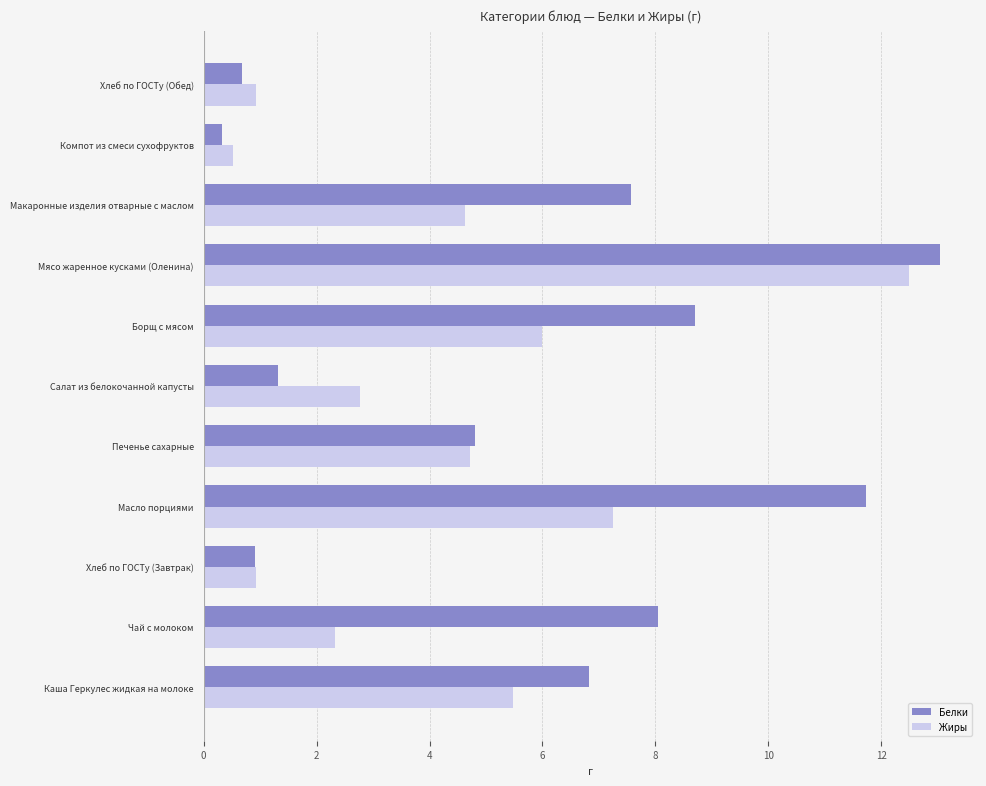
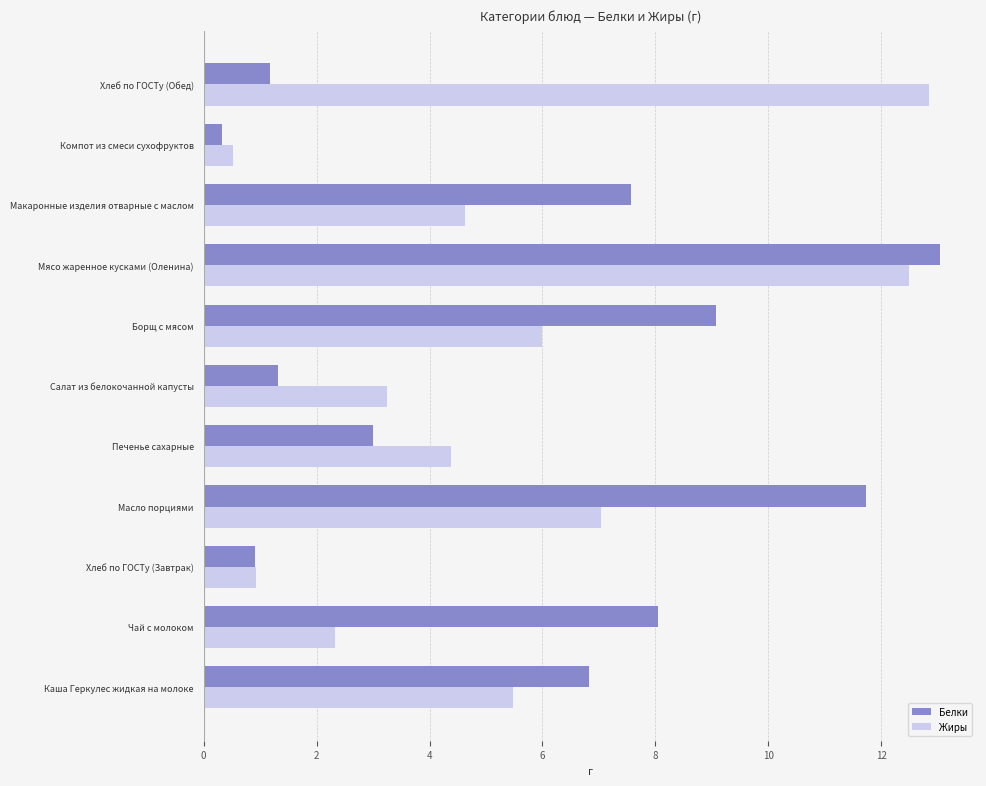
Белки, Хлеб по ГОСТу (Обед): 0.7 -> 1.2
Жиры, Хлеб по ГОСТу (Обед): 0.9 -> 12.8
Белки, Борщ с мясом: 8.7 -> 9.1
Жиры, Салат из белокочанной капусты: 2.8 -> 3.3
Белки, Печенье сахарные: 4.8 -> 3.0
Жиры, Печенье сахарные: 4.7 -> 4.4
Жиры, Масло порциями: 7.3 -> 7.0
